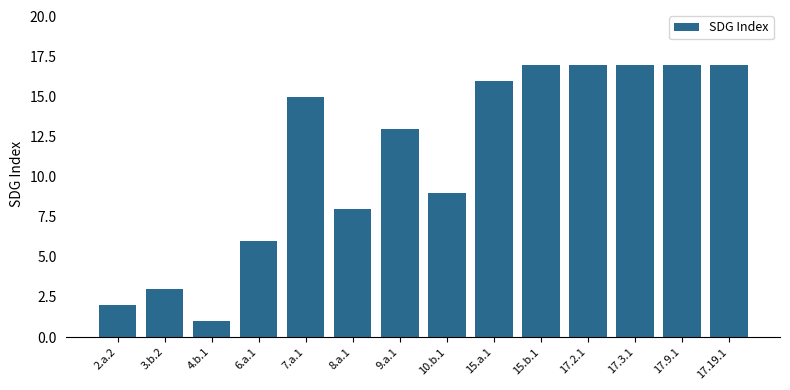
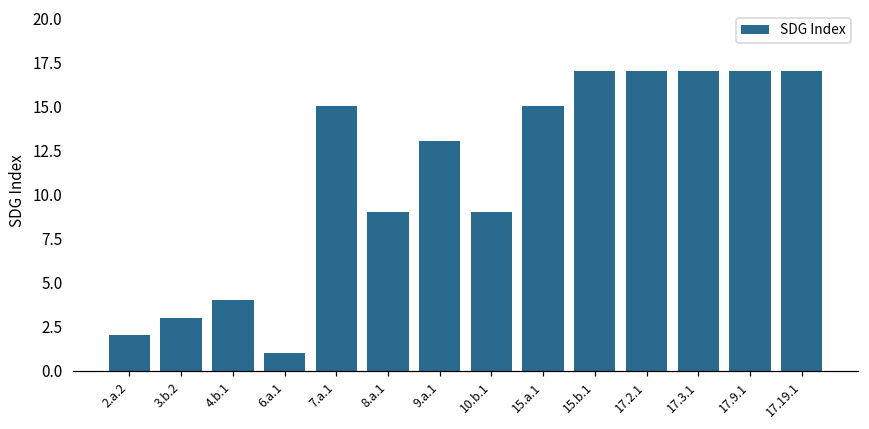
4.b.1: 1 -> 4
6.a.1: 6 -> 1
8.a.1: 8 -> 9
15.a.1: 16 -> 15
